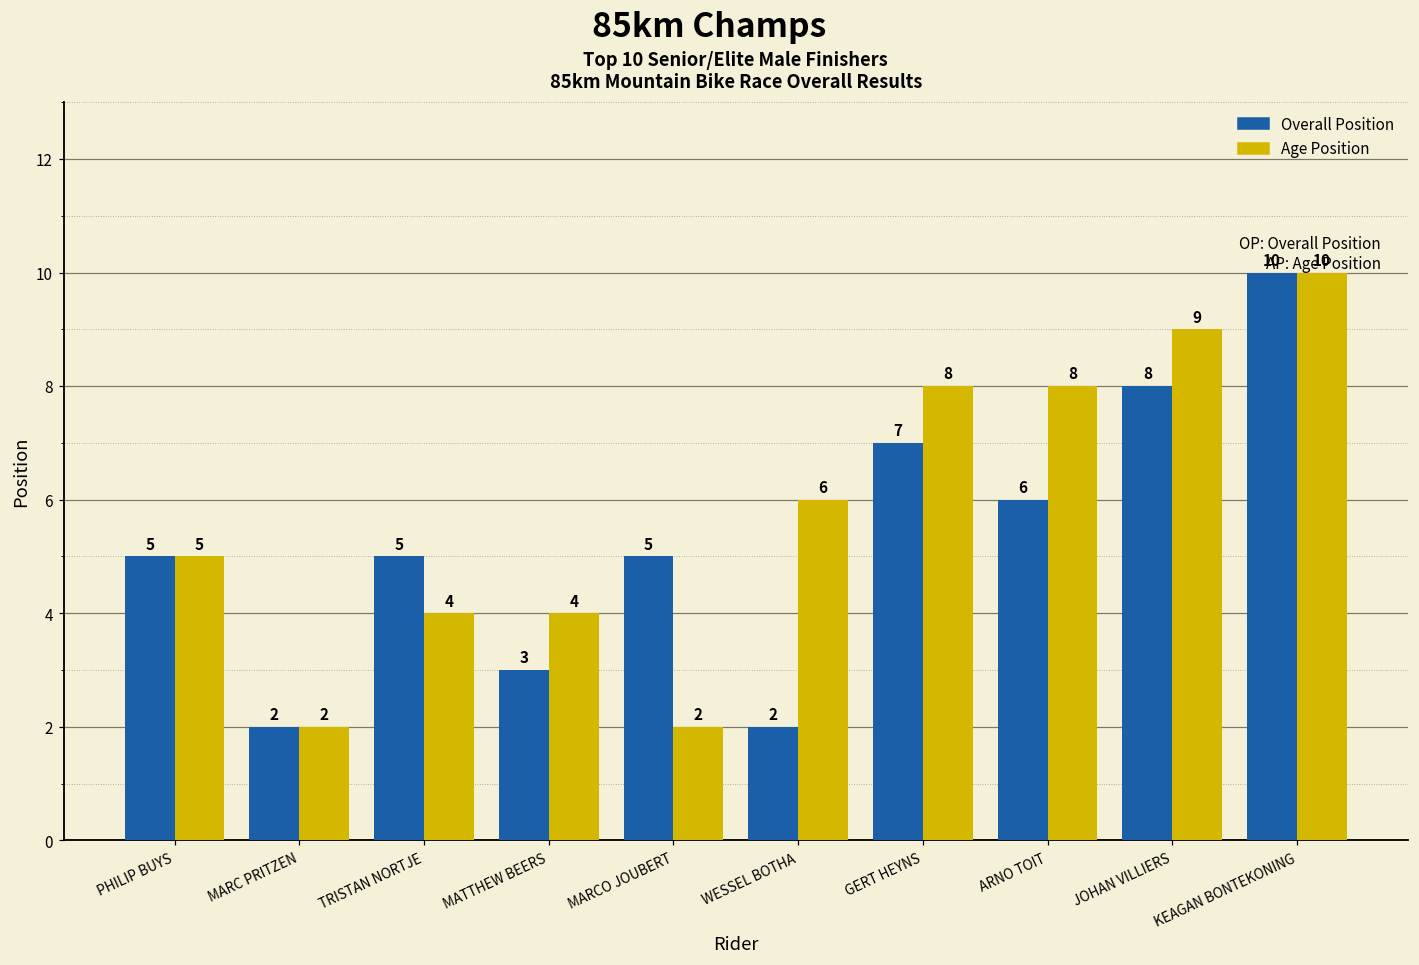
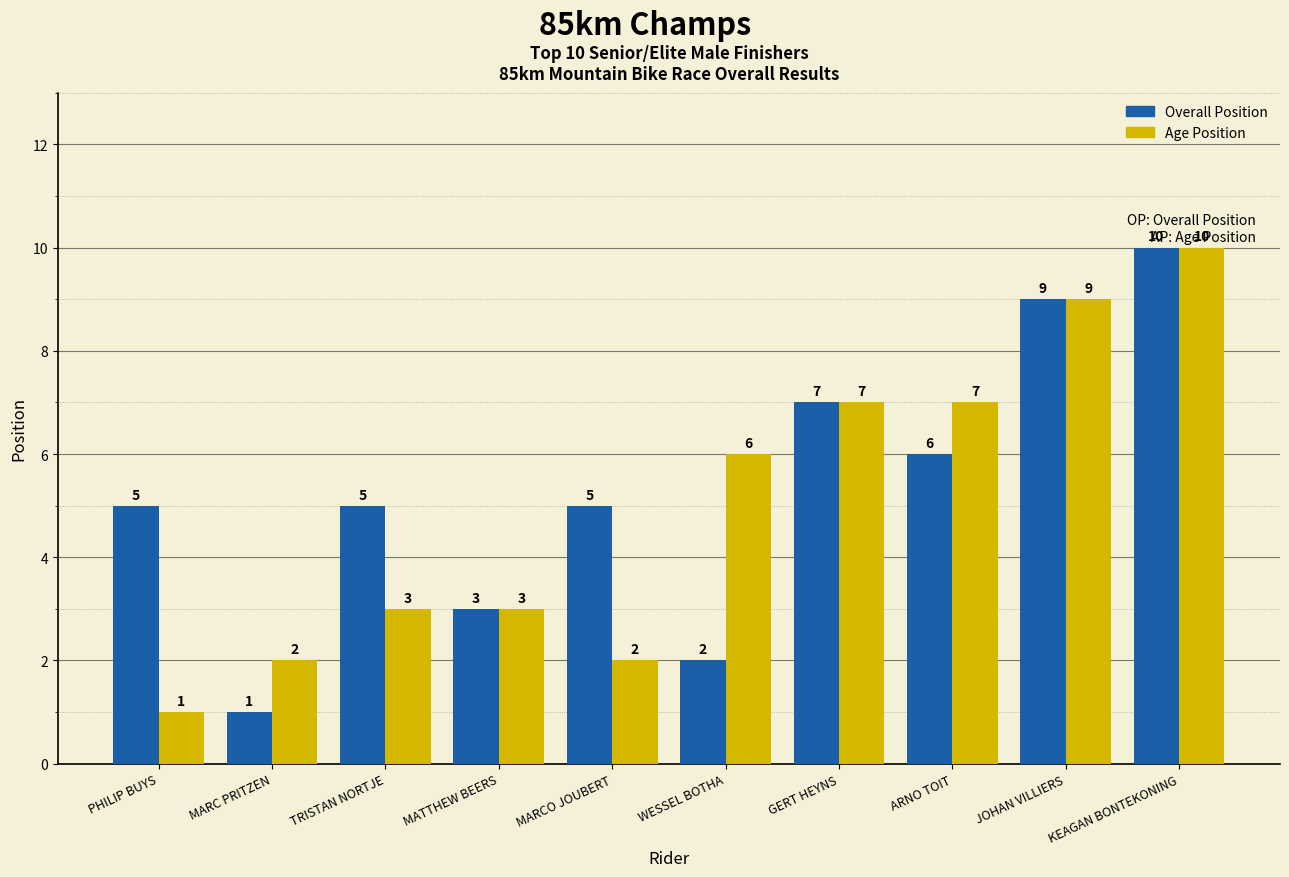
Age Position, PHILIP BUYS: 5 -> 1
Overall Position, MARC PRITZEN: 2 -> 1
Age Position, TRISTAN NORTJE: 4 -> 3
Age Position, MATTHEW BEERS: 4 -> 3
Age Position, GERT HEYNS: 8 -> 7
Age Position, ARNO TOIT: 8 -> 7
Overall Position, JOHAN VILLIERS: 8 -> 9
